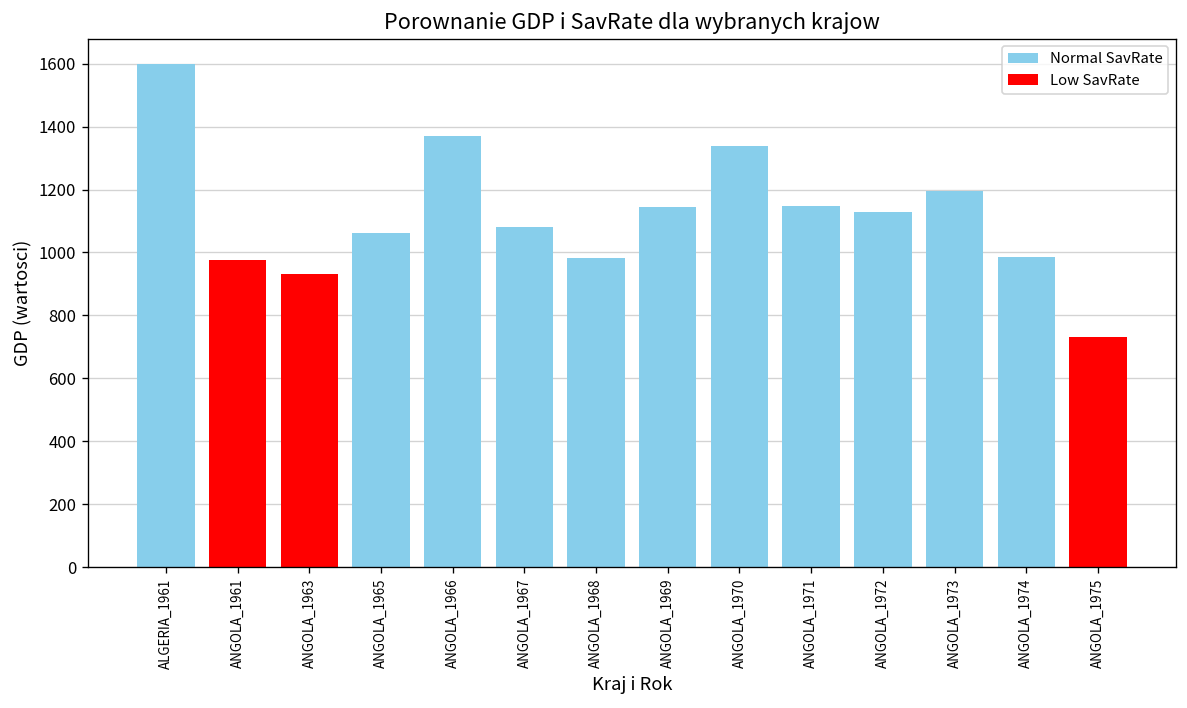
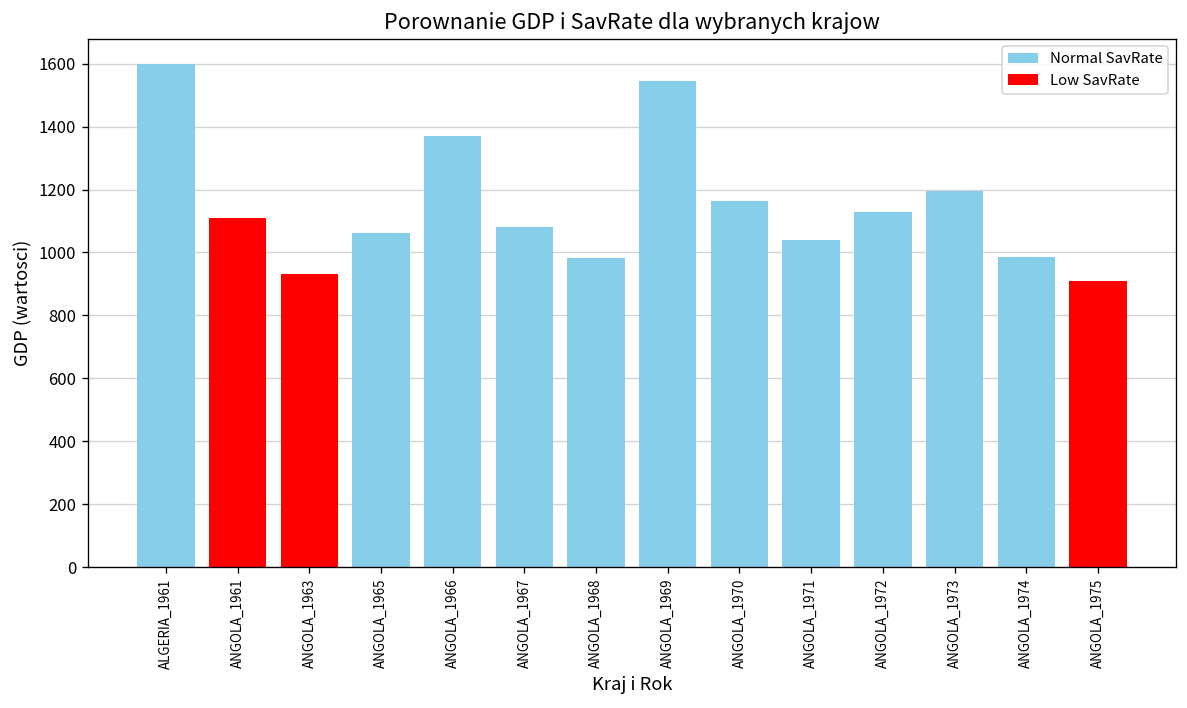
Low SavRate, ANGOLA_1961: 980 -> 1110
Normal SavRate, ANGOLA_1969: 1150 -> 1550
Normal SavRate, ANGOLA_1970: 1340 -> 1170
Normal SavRate, ANGOLA_1971: 1150 -> 1040
Low SavRate, ANGOLA_1975: 730 -> 910
